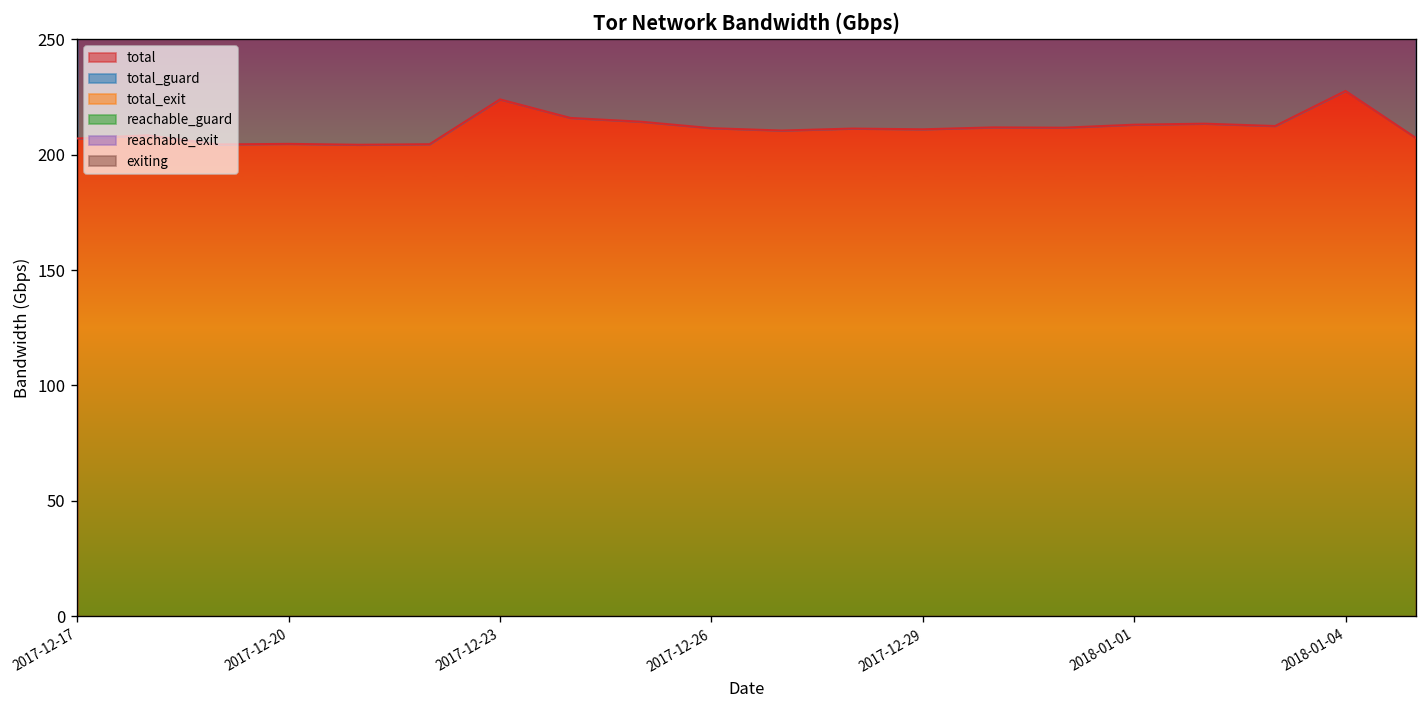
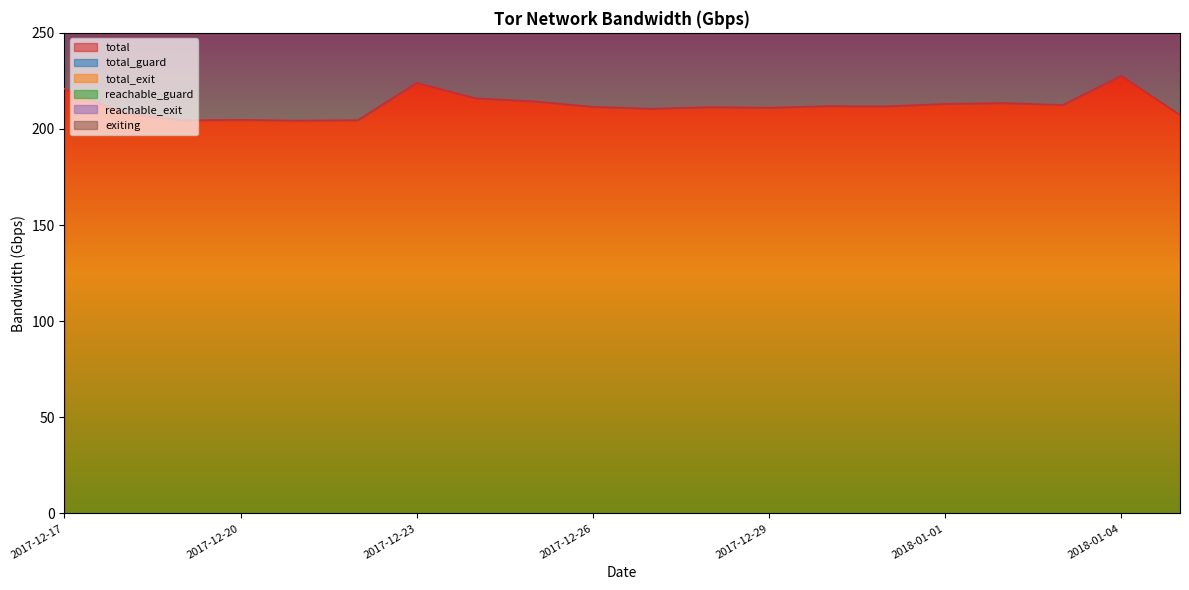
total, 2017-12-17: 207 -> 221
